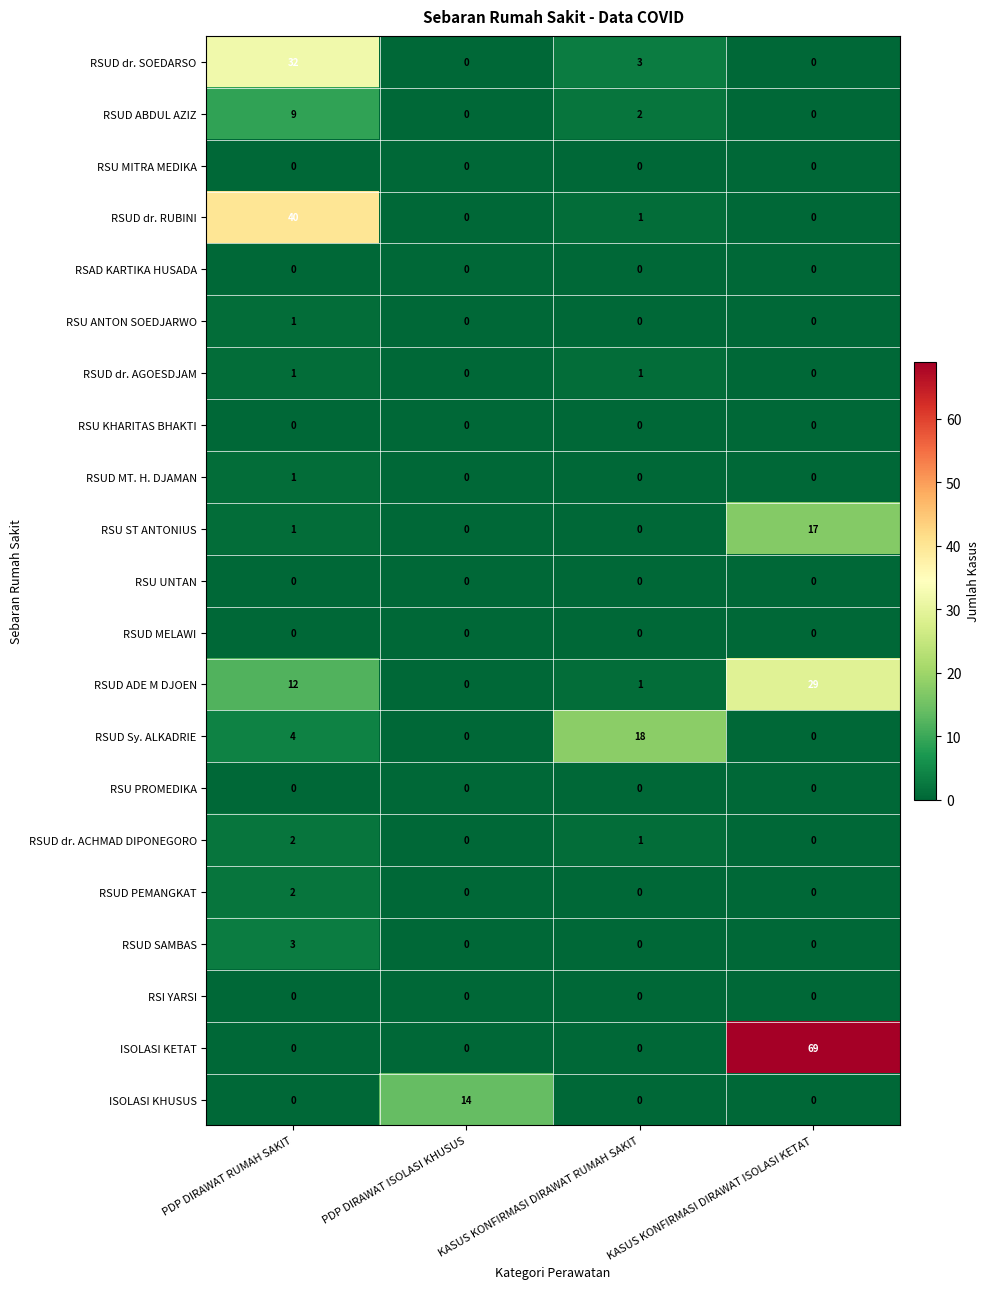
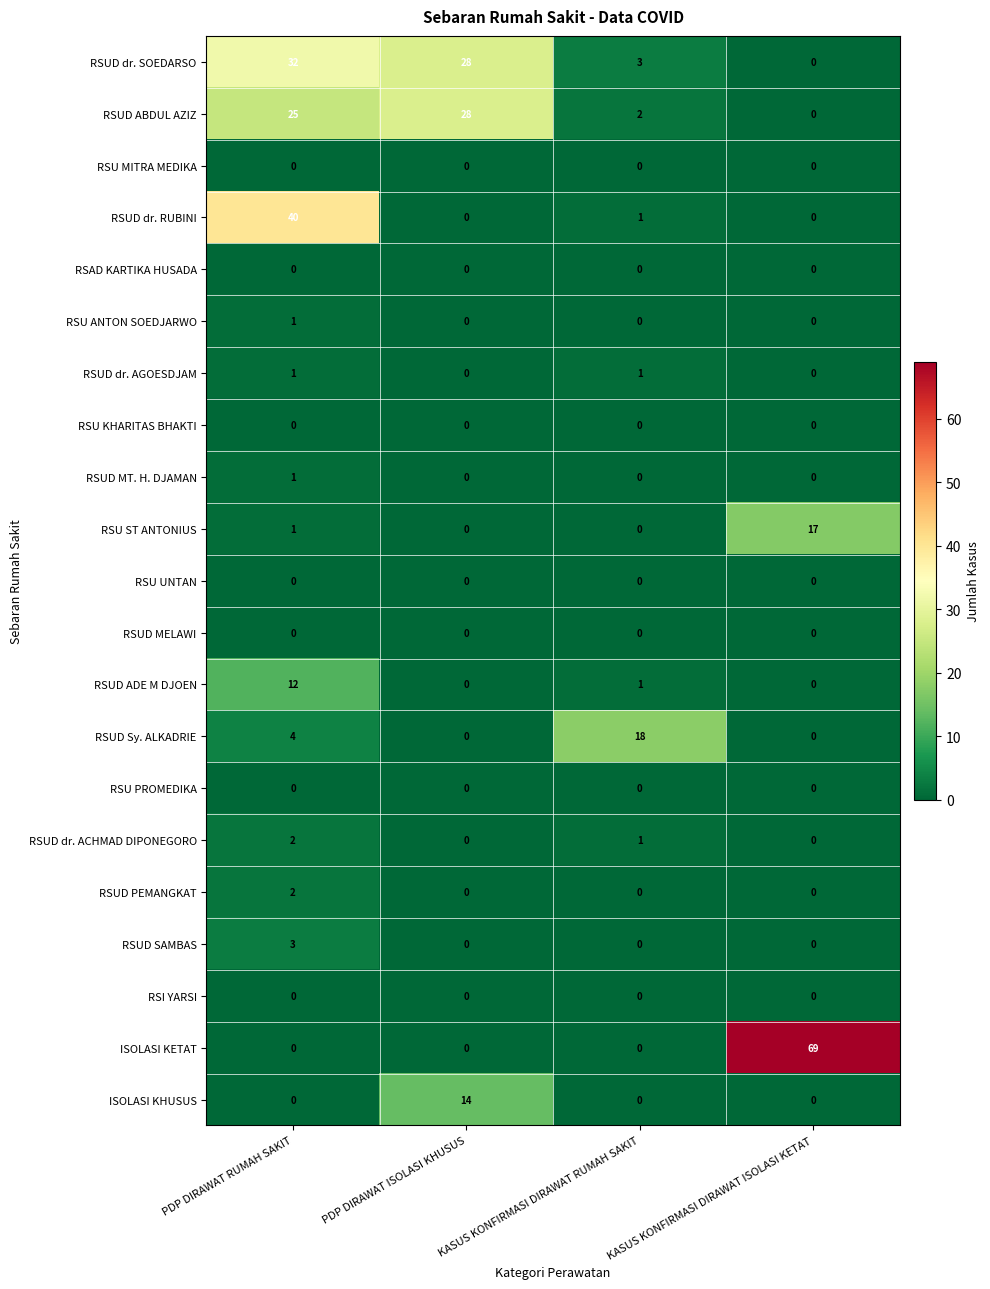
RSUD dr. SOEDARSO, PDP DIRAWAT ISOLASI KHUSUS: 0 -> 28
RSUD ABDUL AZIZ, PDP DIRAWAT RUMAH SAKIT: 9 -> 25
RSUD ABDUL AZIZ, PDP DIRAWAT ISOLASI KHUSUS: 0 -> 28
RSUD ADE M DJOEN, KASUS KONFIRMASI DIRAWAT ISOLASI KETAT: 29 -> 0
